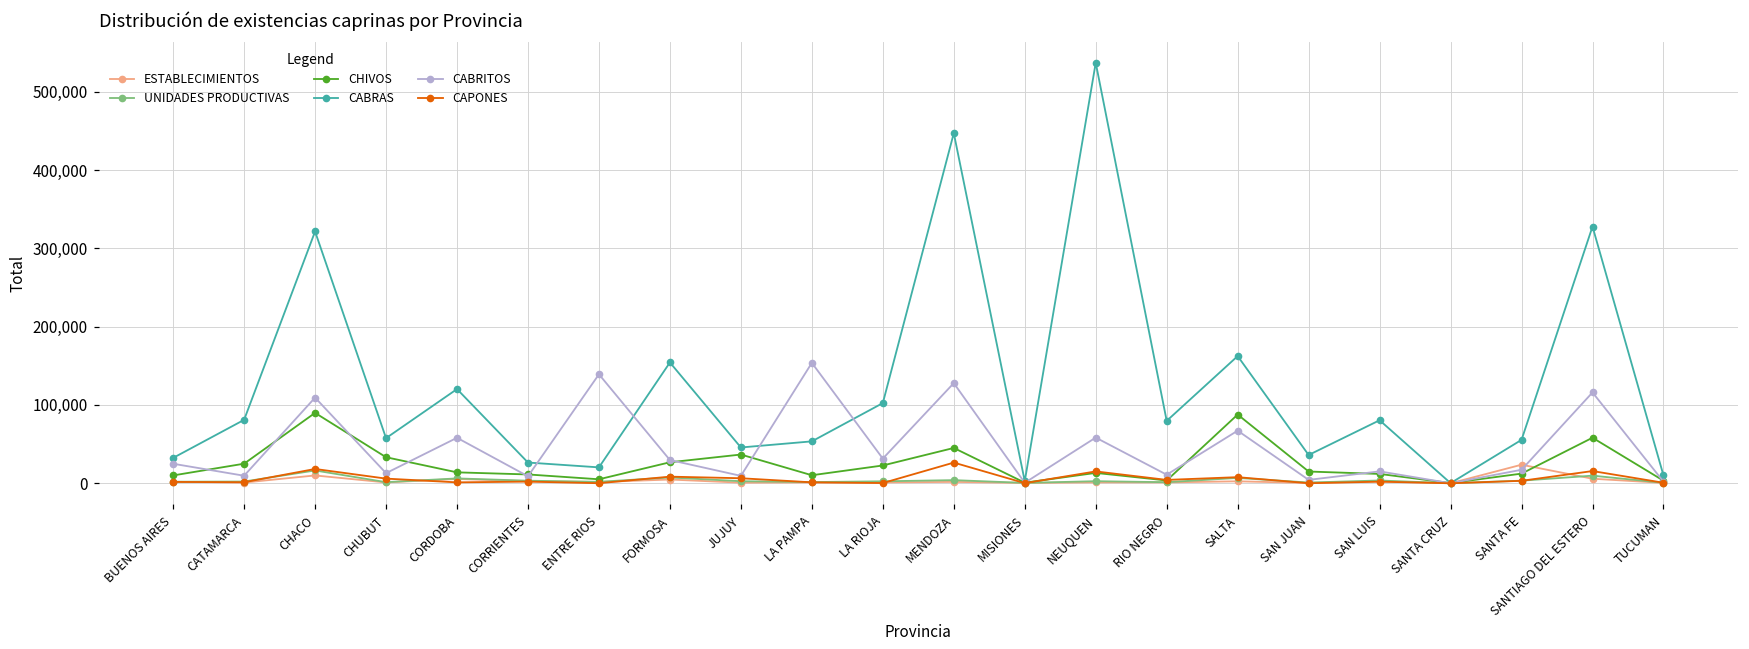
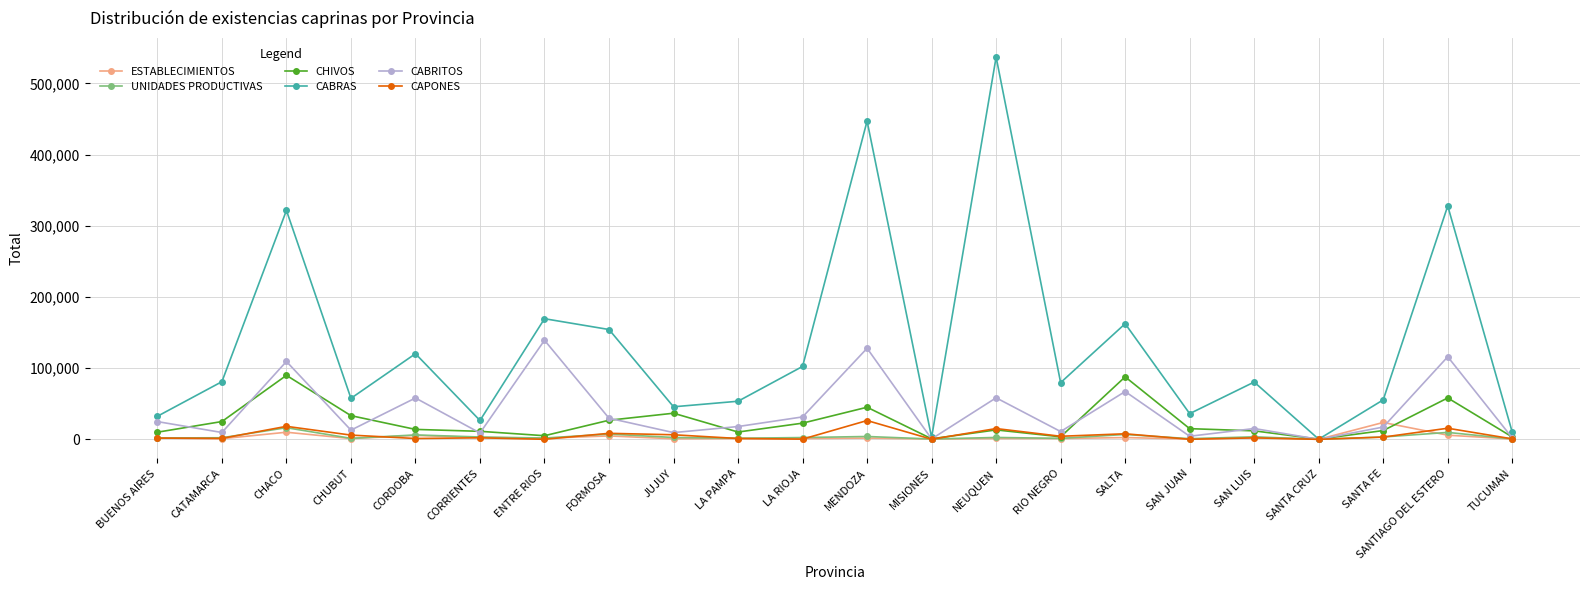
CABRAS, ENTRE RIOS: 20,000 -> 170,000
CABRITOS, LA PAMPA: 150,000 -> 20,000
